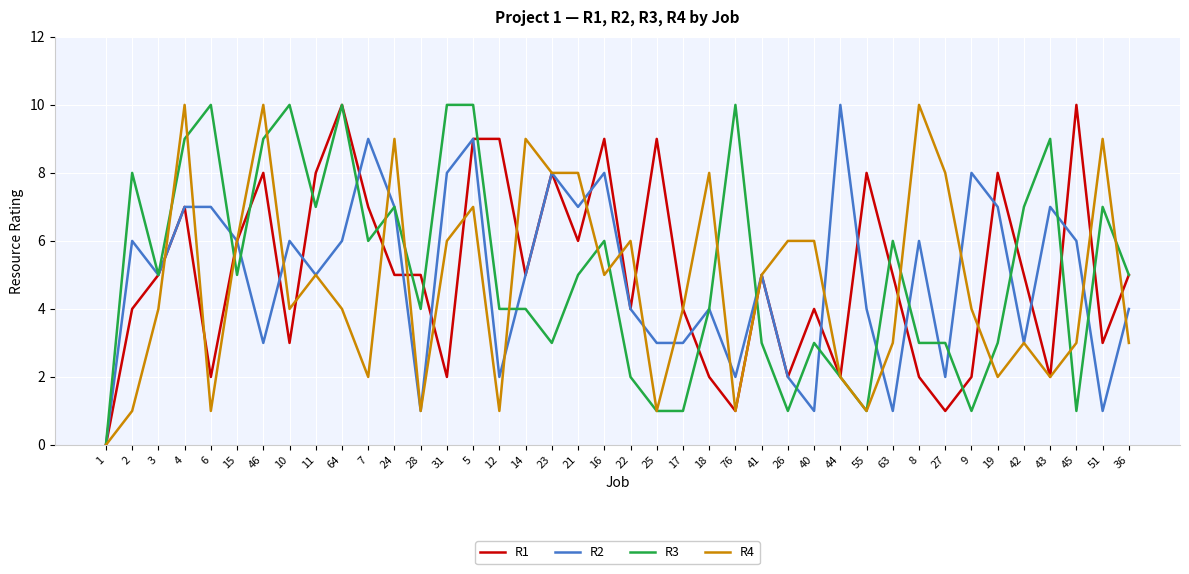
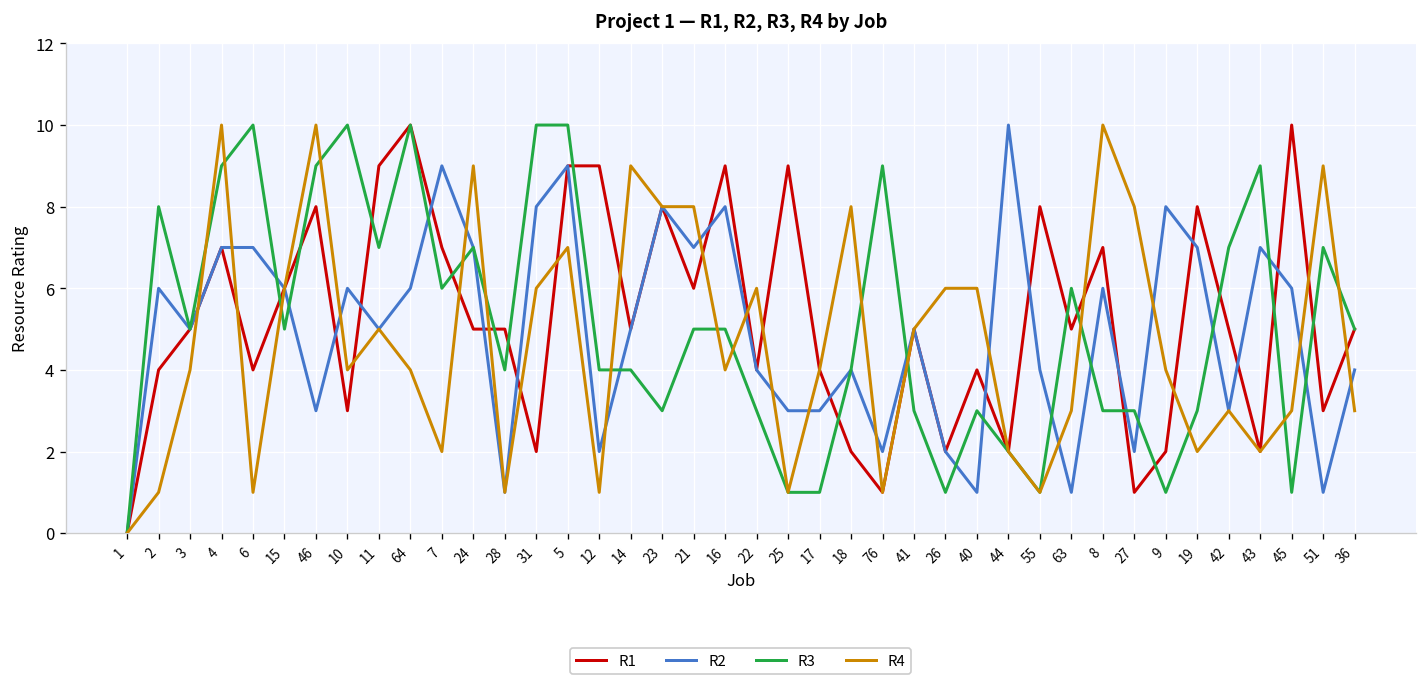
R1, 6: 2 -> 4
R1, 11: 8 -> 9
R3, 16: 6 -> 5
R4, 16: 5 -> 4
R3, 22: 2 -> 3
R3, 76: 10 -> 9
R1, 8: 2 -> 7
